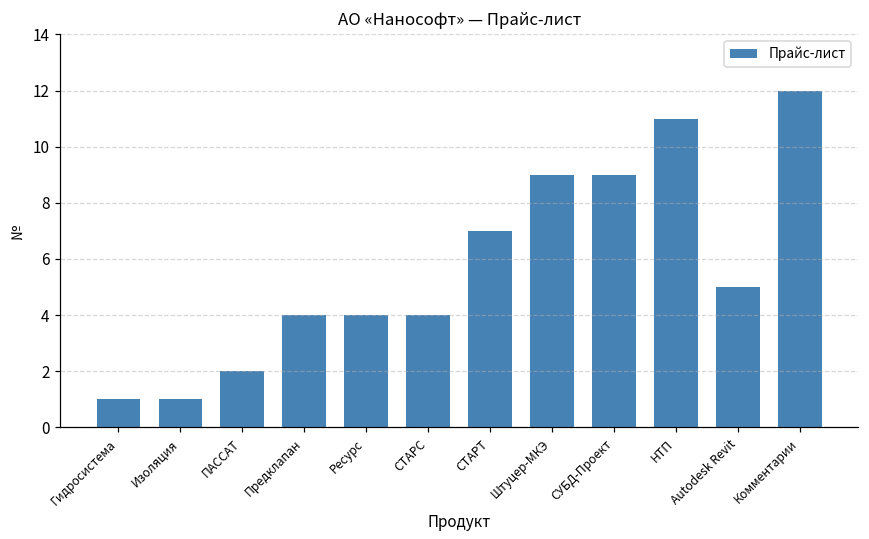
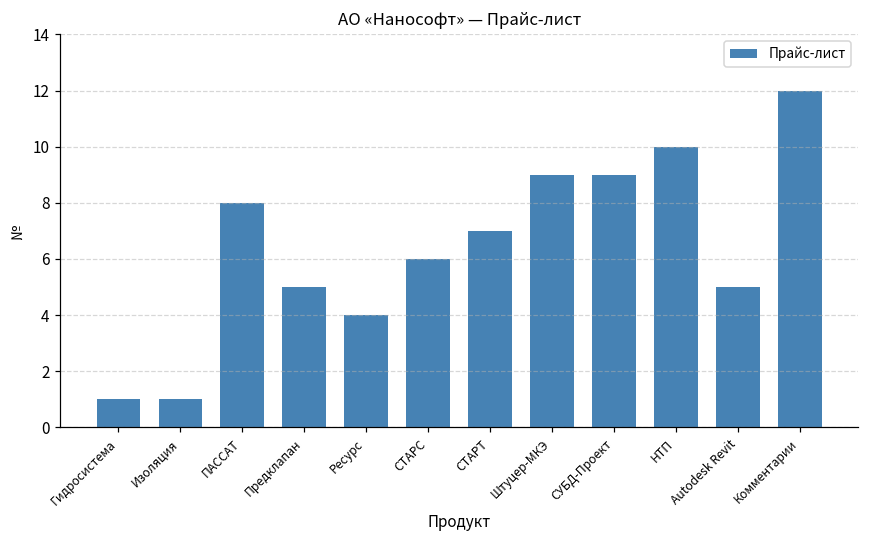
ПАССАТ: 2 -> 8
Предклапан: 4 -> 5
СТАРС: 4 -> 6
НТП: 11 -> 10
